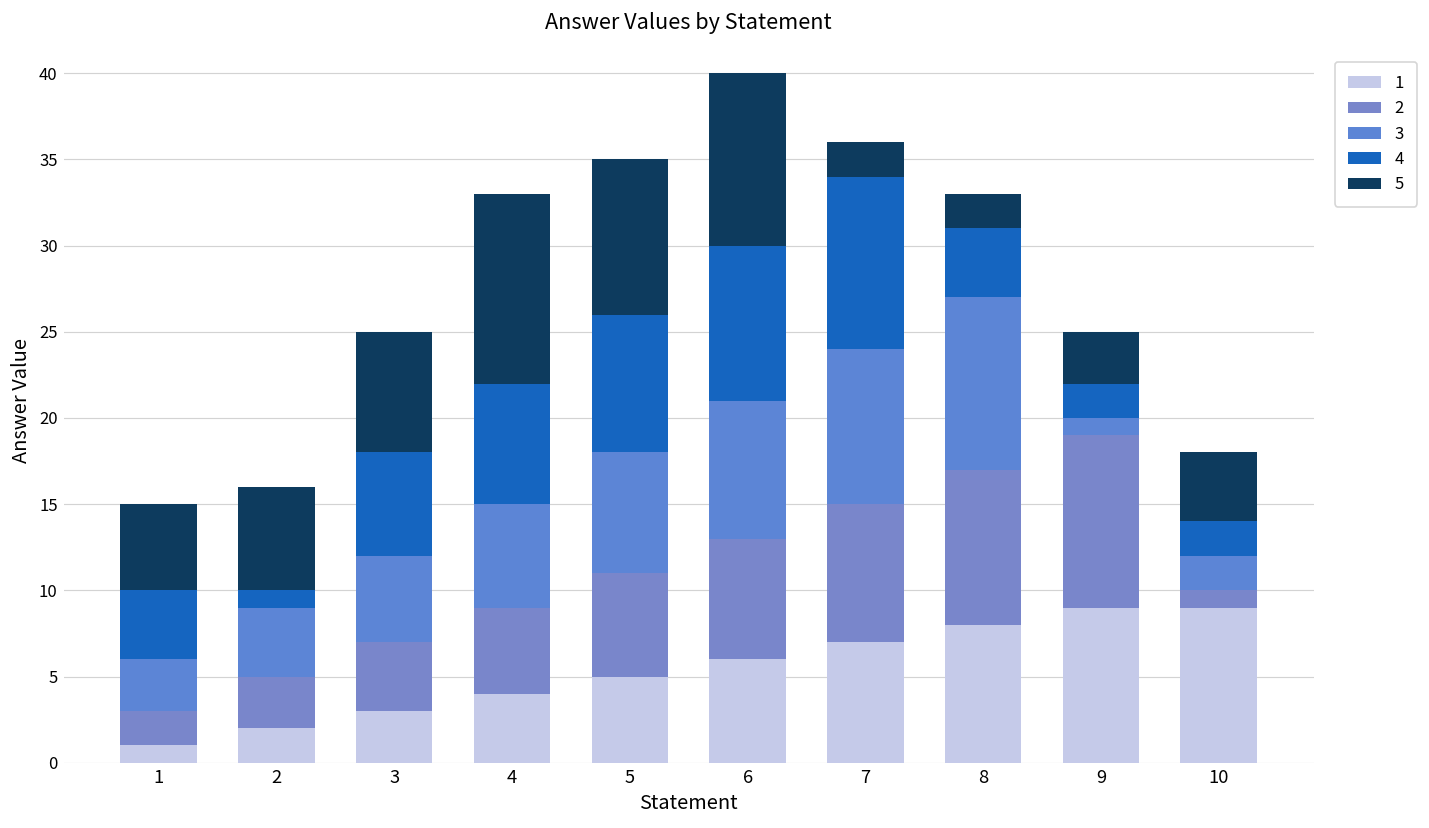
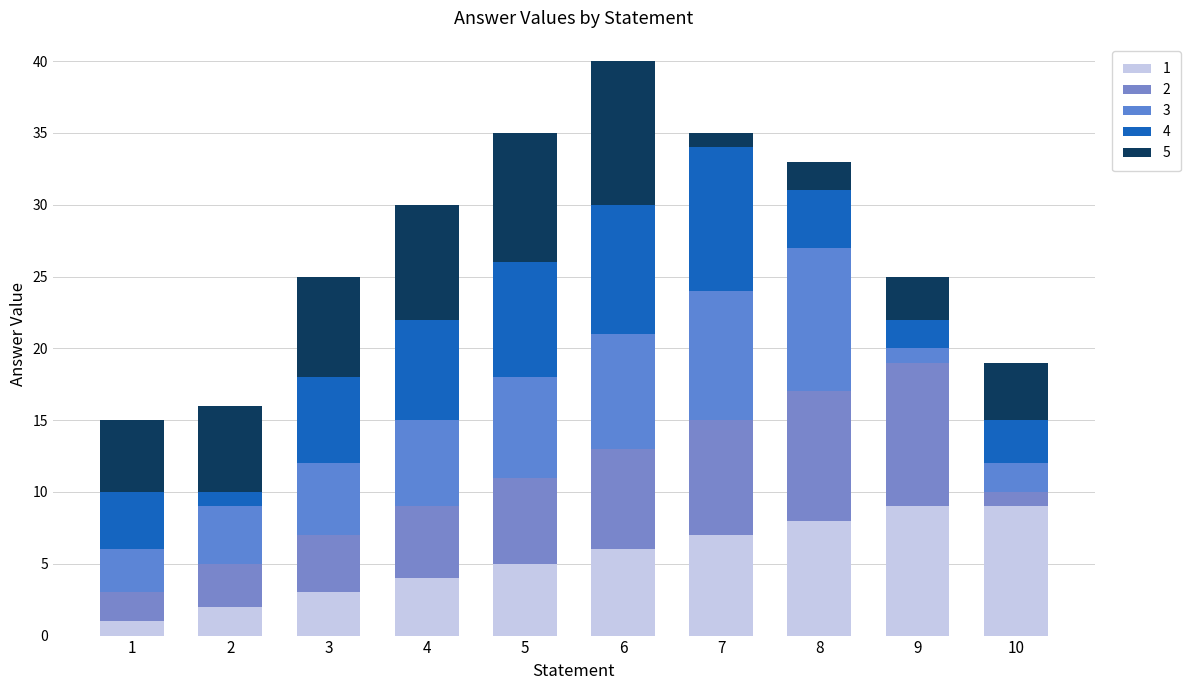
5, 4: 11 -> 8
5, 7: 2 -> 1
4, 10: 2 -> 3
